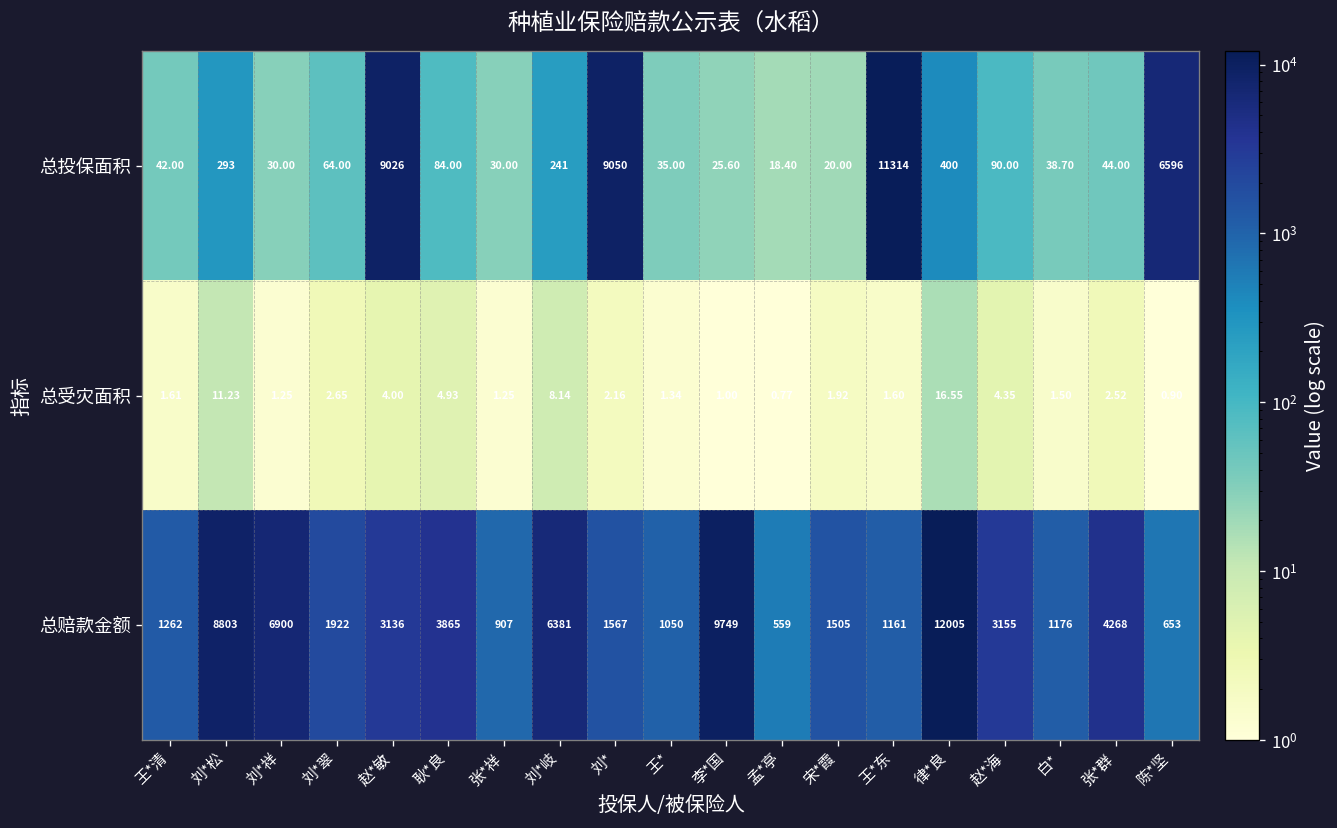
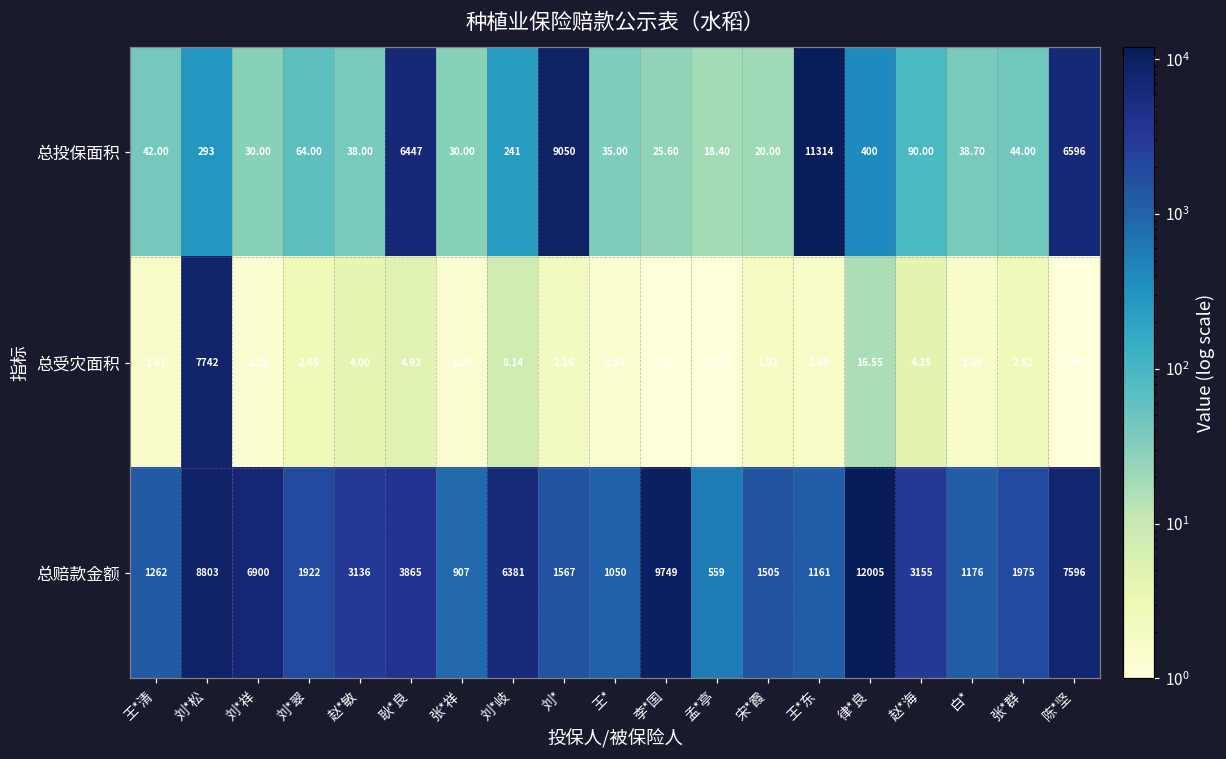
总投保面积, 赵*敏: 9026 -> 38.00
总投保面积, 耿*良: 84.00 -> 6447
总受灾面积, 刘*松: 11.23 -> 7742
总赔款金额, 张*群: 4268 -> 1975
总赔款金额, 陈*坚: 653 -> 7596
